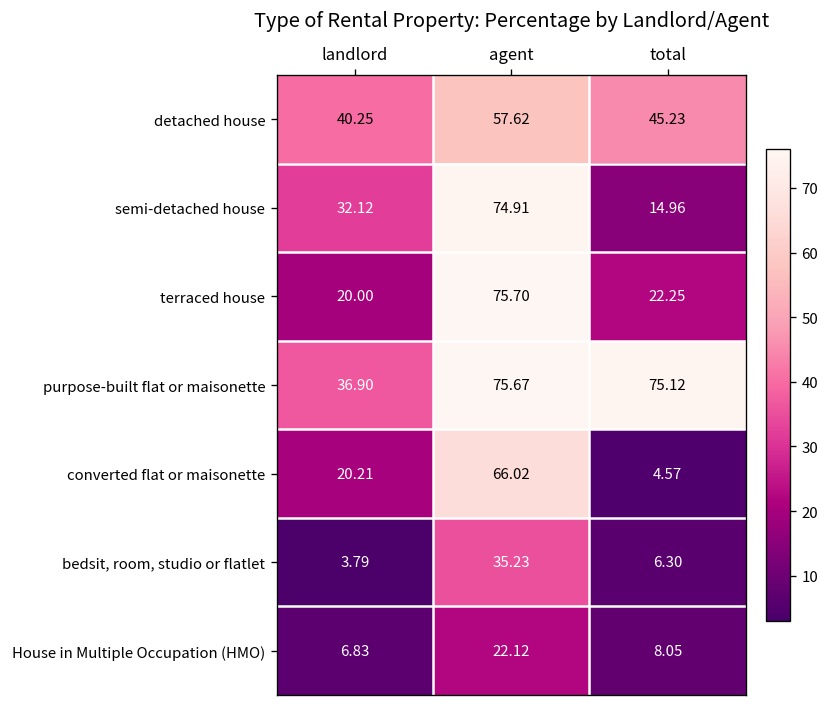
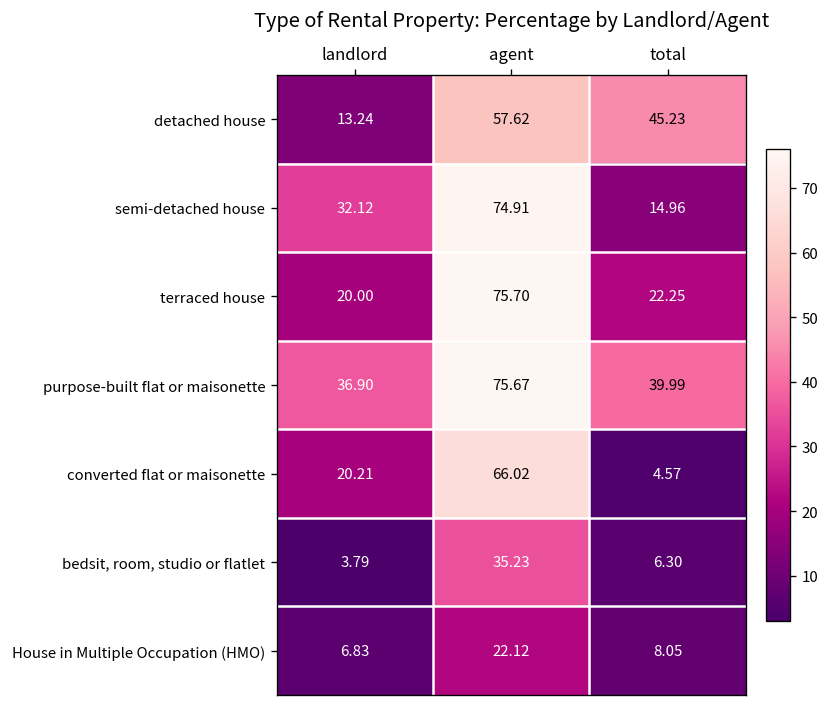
detached house, landlord: 40.25 -> 13.24
purpose-built flat or maisonette, total: 75.12 -> 39.99
